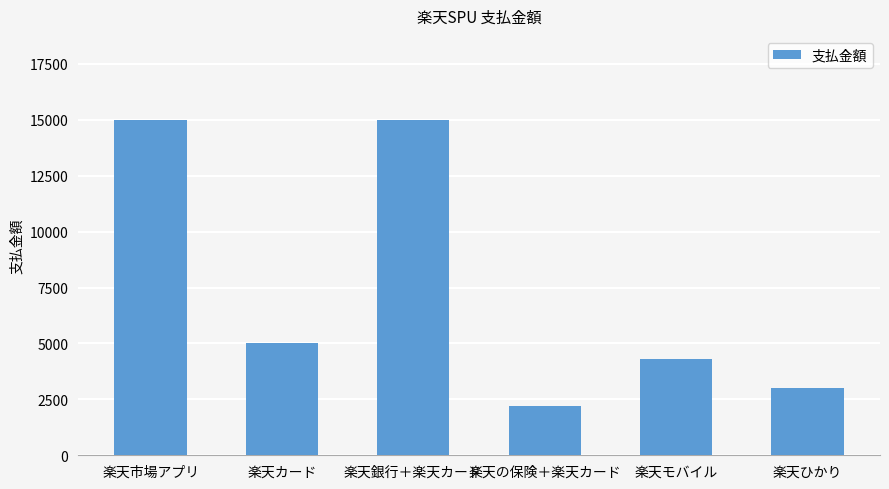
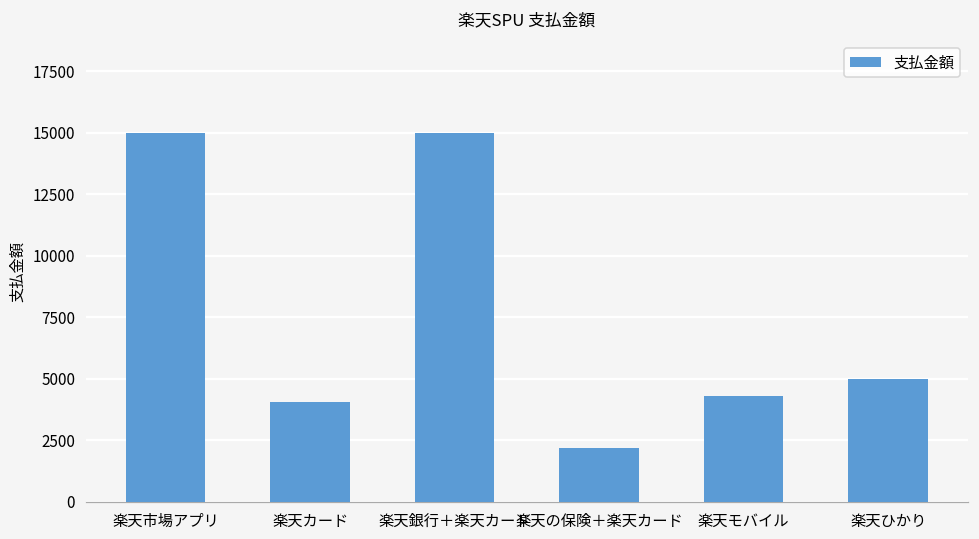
楽天カード: 5000 -> 4100
楽天ひかり: 3000 -> 5000
